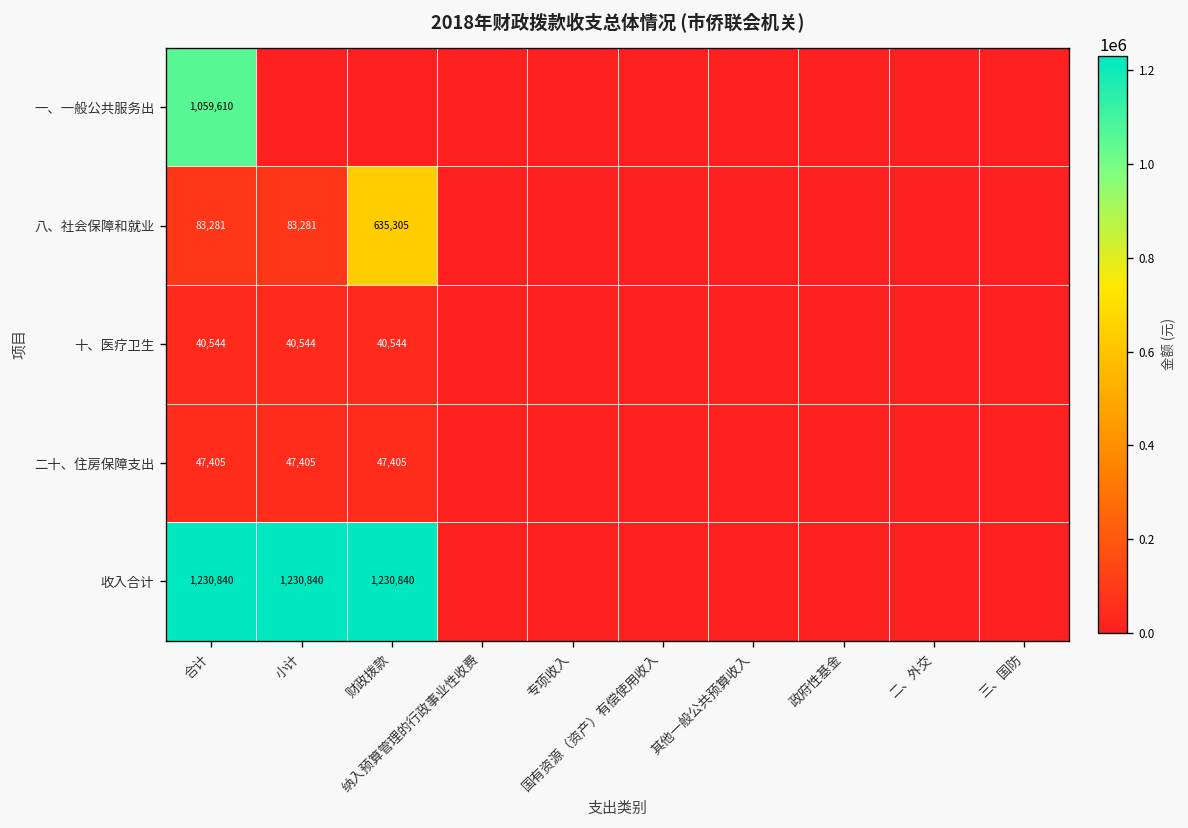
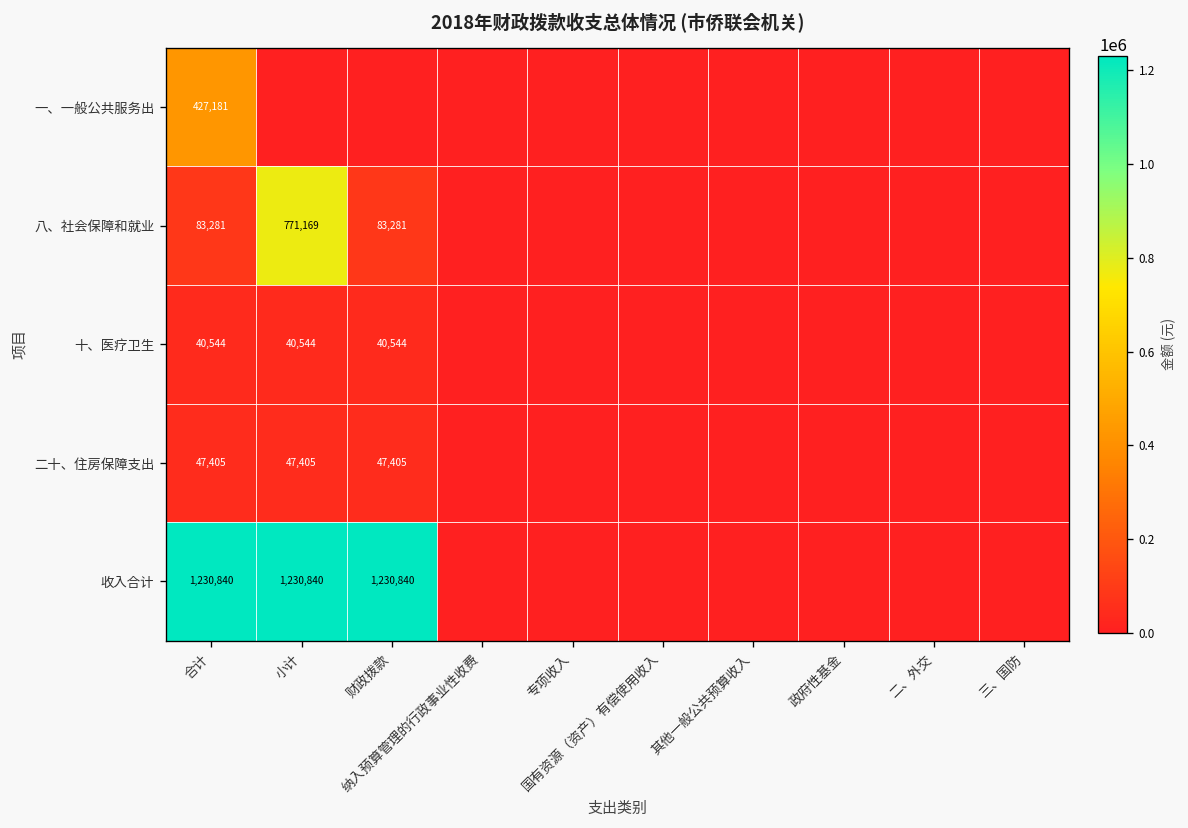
一、一般公共服务出, 合计: 1,059,610 -> 427,181
八、社会保障和就业, 小计: 83,281 -> 771,169
八、社会保障和就业, 财政拨款: 635,305 -> 83,281
